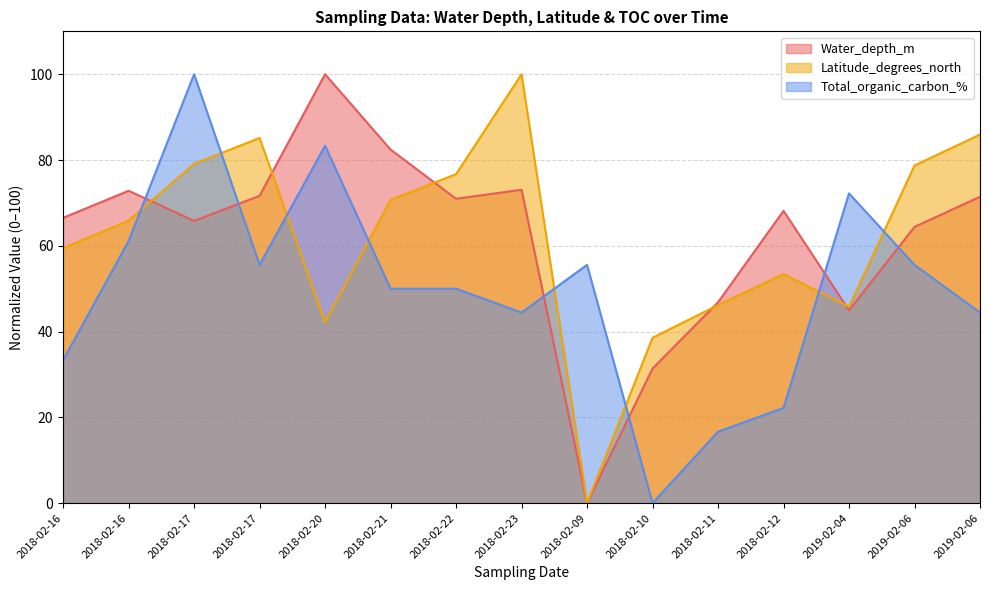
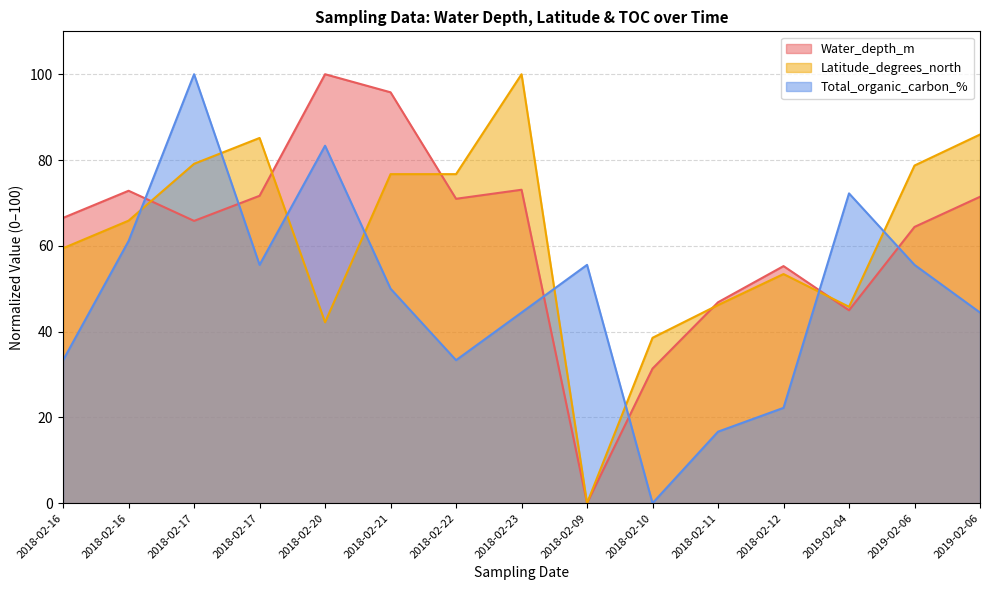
Water_depth_m, 2018-02-21: 82 -> 96
Latitude_degrees_north, 2018-02-21: 71 -> 77
Total_organic_carbon_%, 2018-02-22: 50 -> 33
Water_depth_m, 2018-02-12: 68 -> 55
